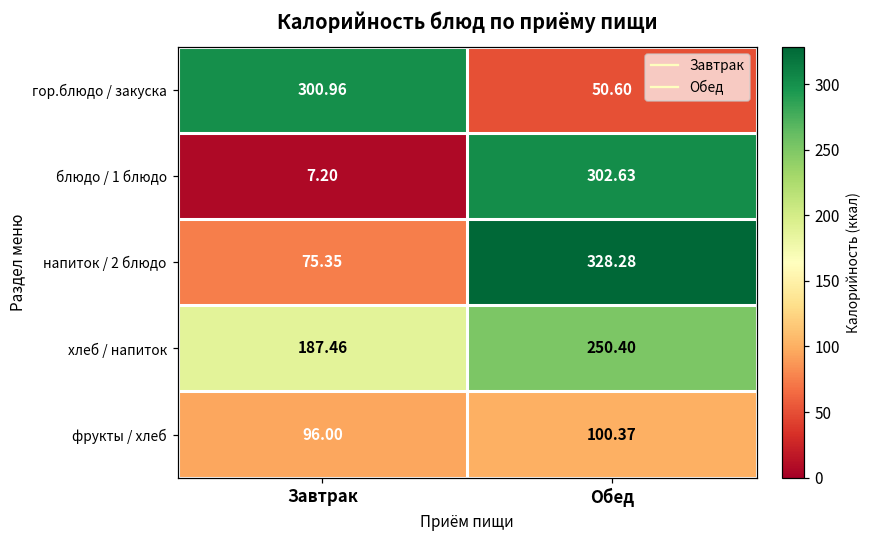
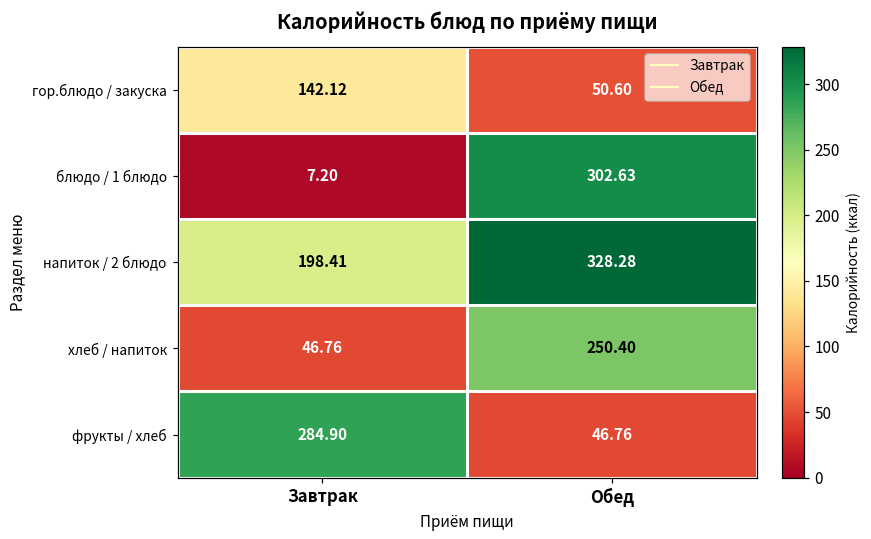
гор.блюдо / закуска, Завтрак: 300.96 -> 142.12
напиток / 2 блюдо, Завтрак: 75.35 -> 198.41
хлеб / напиток, Завтрак: 187.46 -> 46.76
фрукты / хлеб, Завтрак: 96.00 -> 284.90
фрукты / хлеб, Обед: 100.37 -> 46.76
